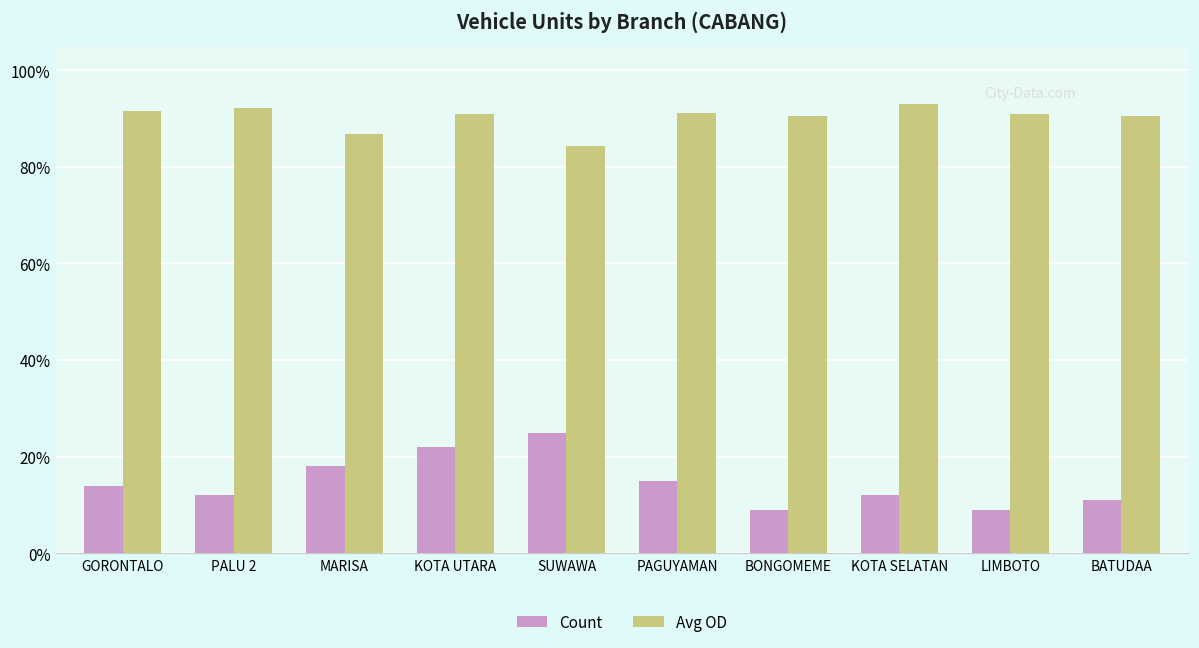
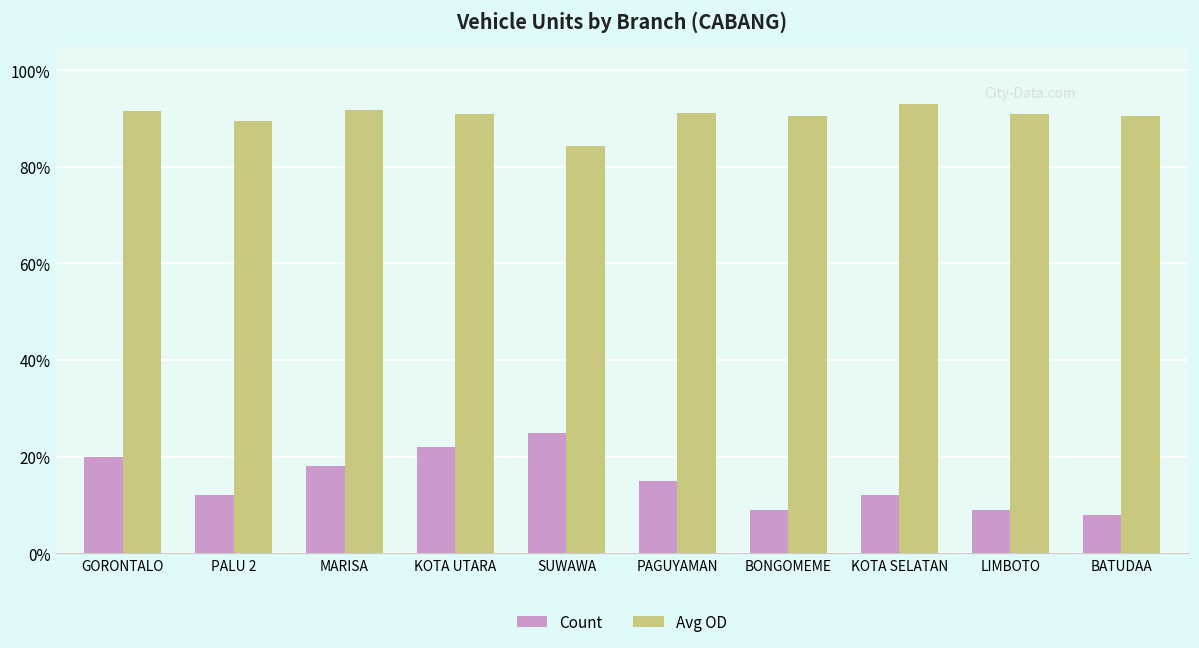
Count, GORONTALO: 14% -> 20%
Avg OD, PALU 2: 92% -> 90%
Avg OD, MARISA: 87% -> 92%
Count, BATUDAA: 11% -> 8%
